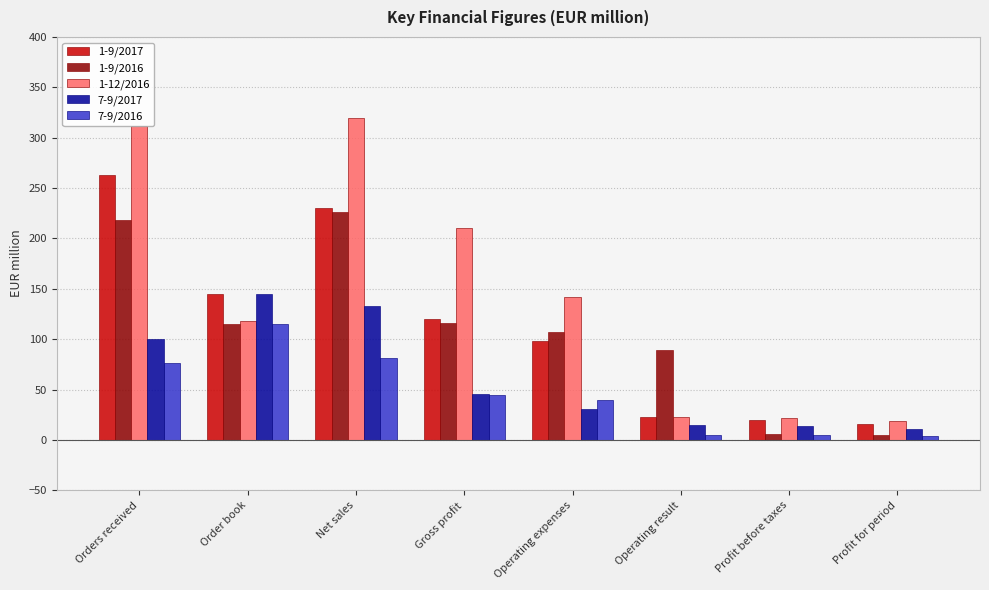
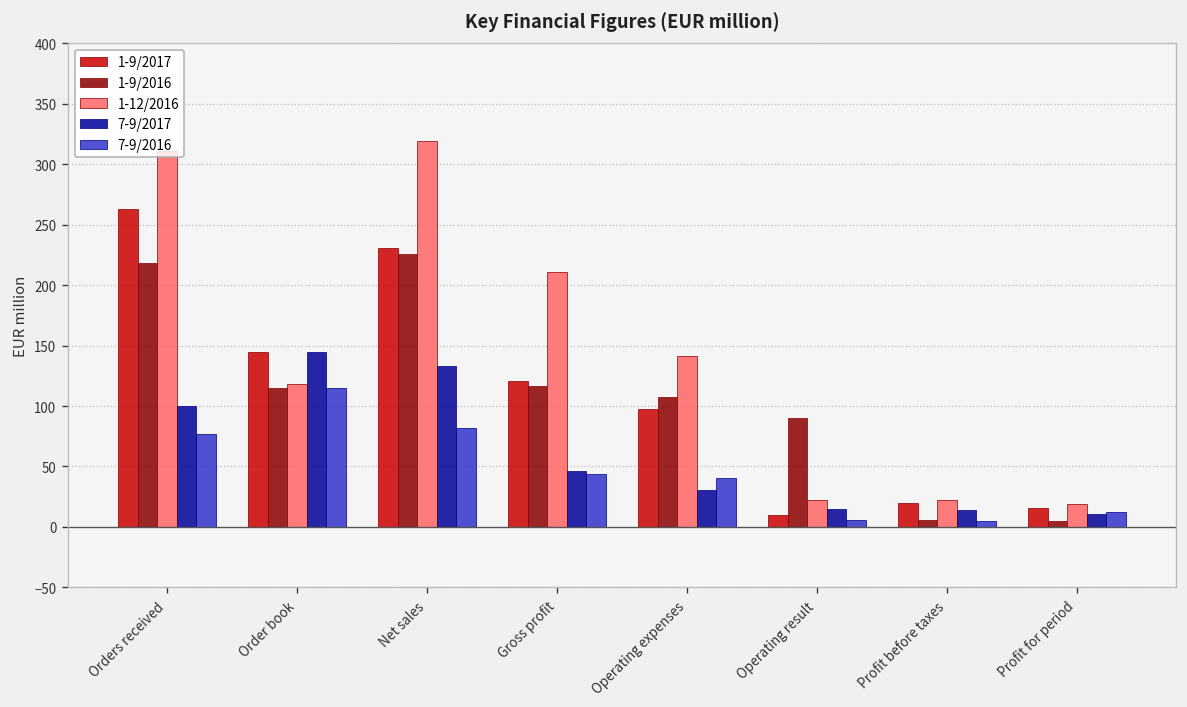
1-9/2017, Operating result: 22 -> 10
7-9/2016, Profit for period: 4 -> 13
